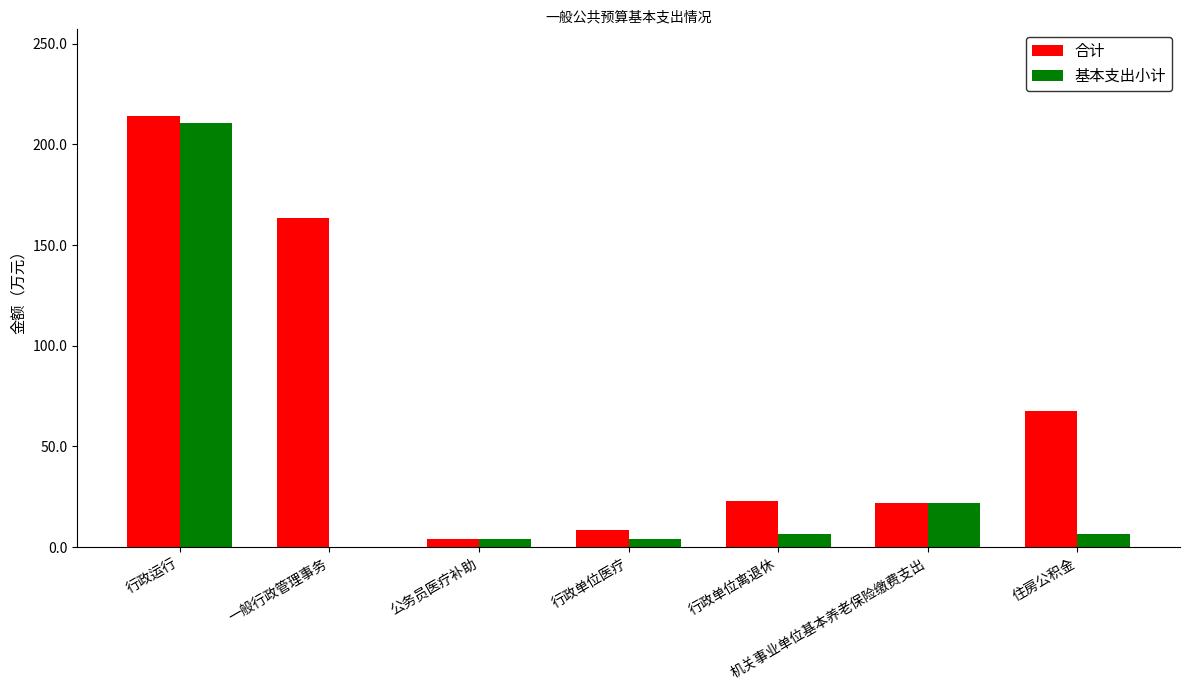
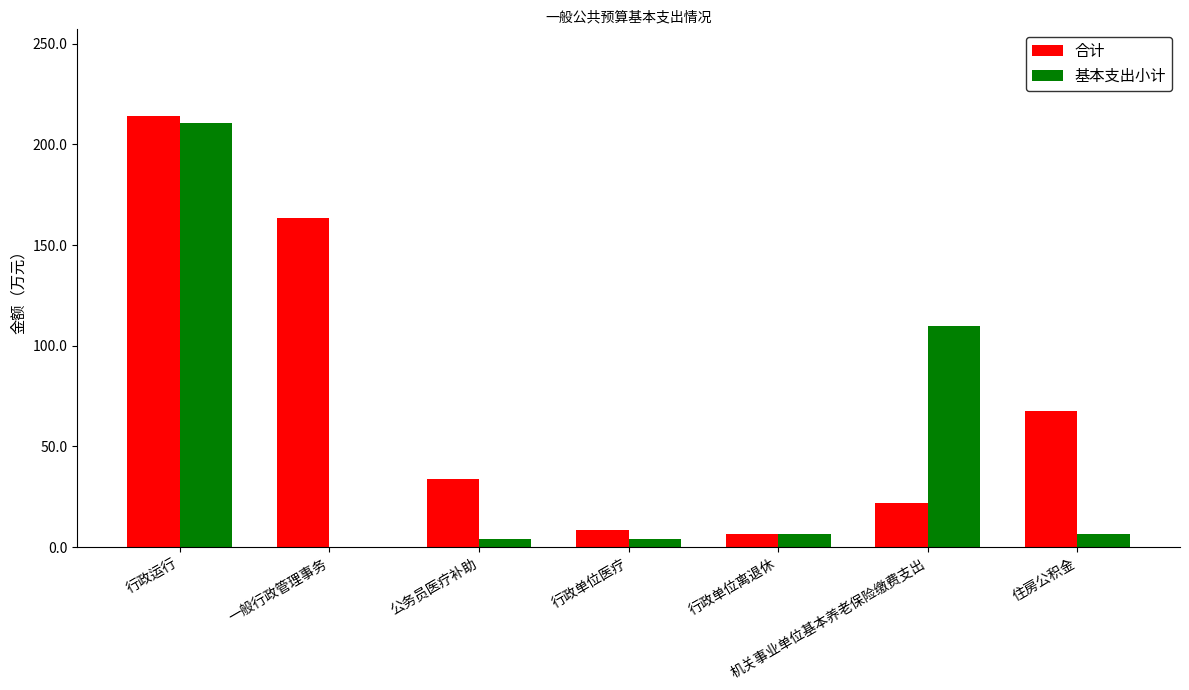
合计, 公务员医疗补助: 4 -> 34
合计, 行政单位离退休: 23 -> 6
基本支出小计, 机关事业单位基本养老保险缴费支出: 22 -> 110
